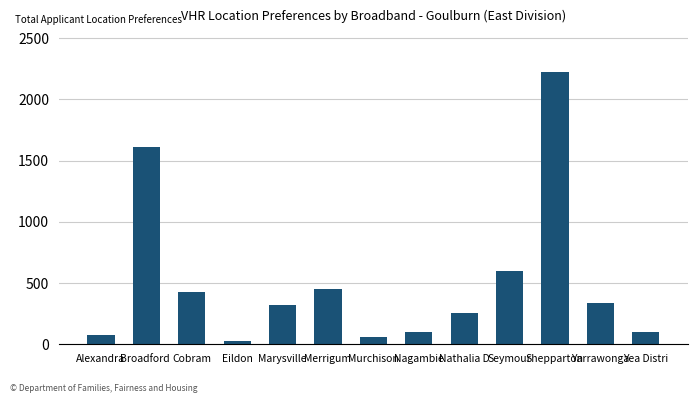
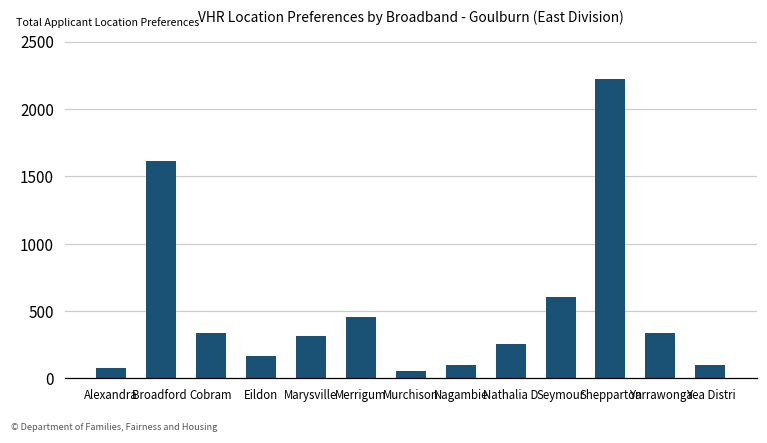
Cobram: 430 -> 340
Eildon: 30 -> 170
